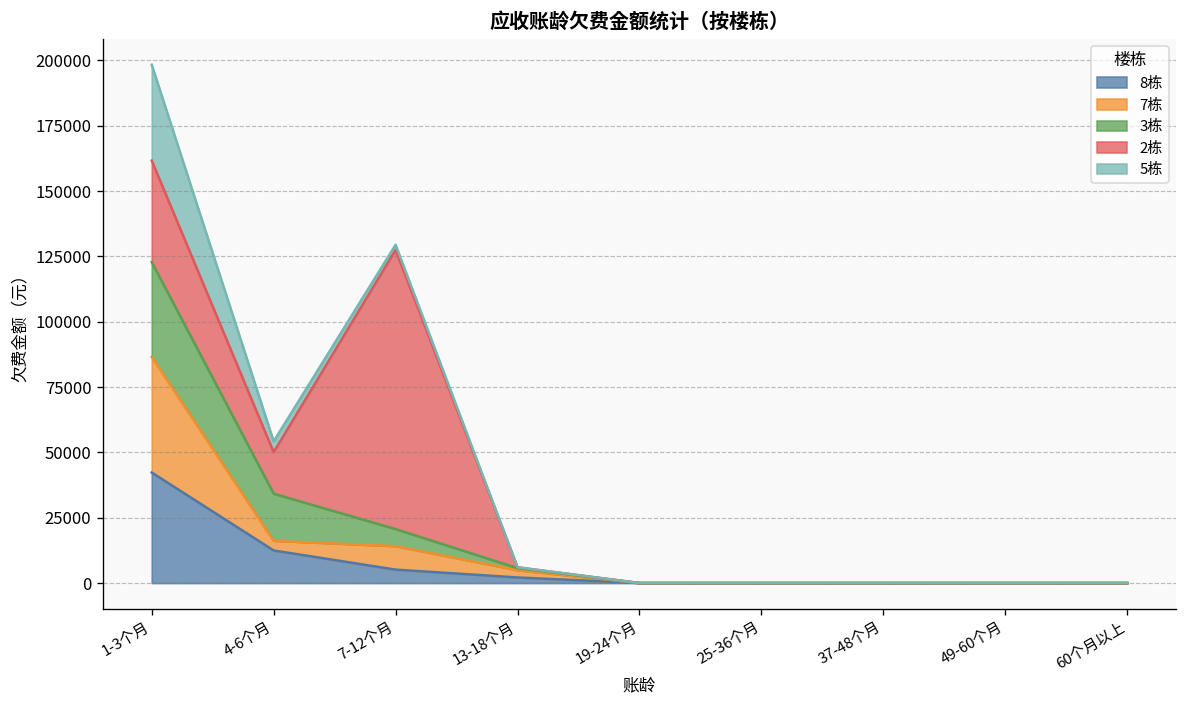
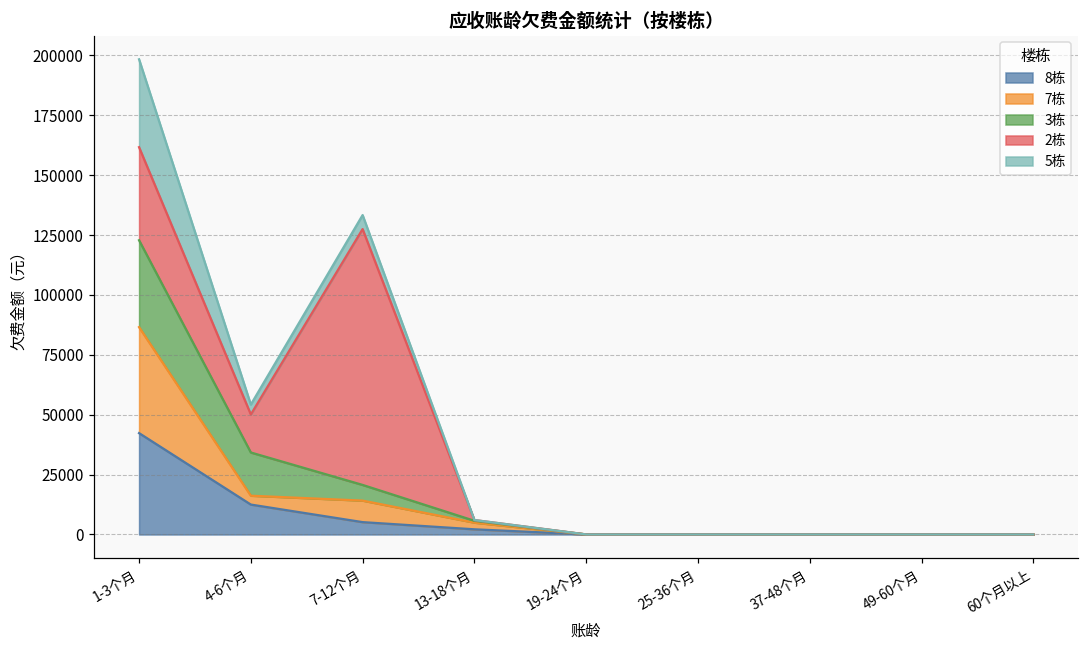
5栋, 7-12个月: 2000 -> 6000
